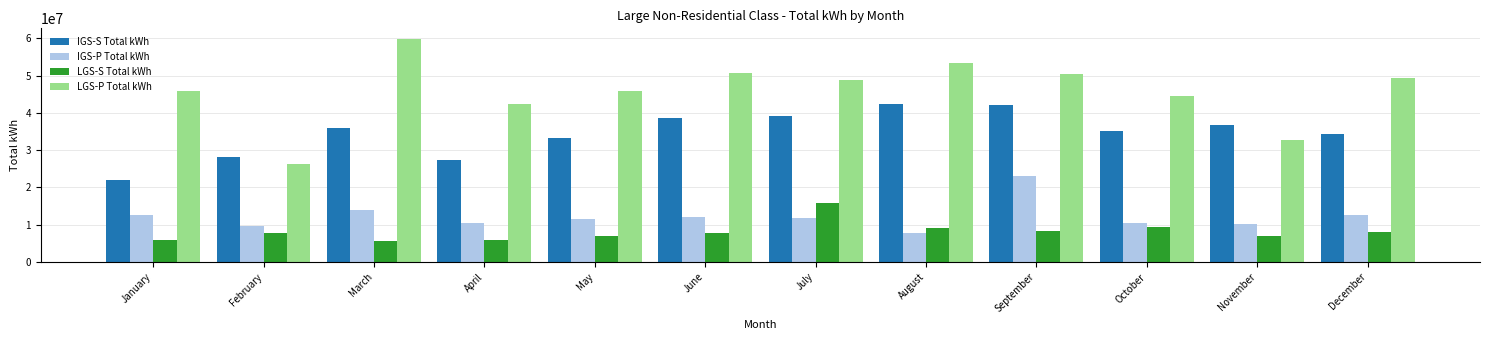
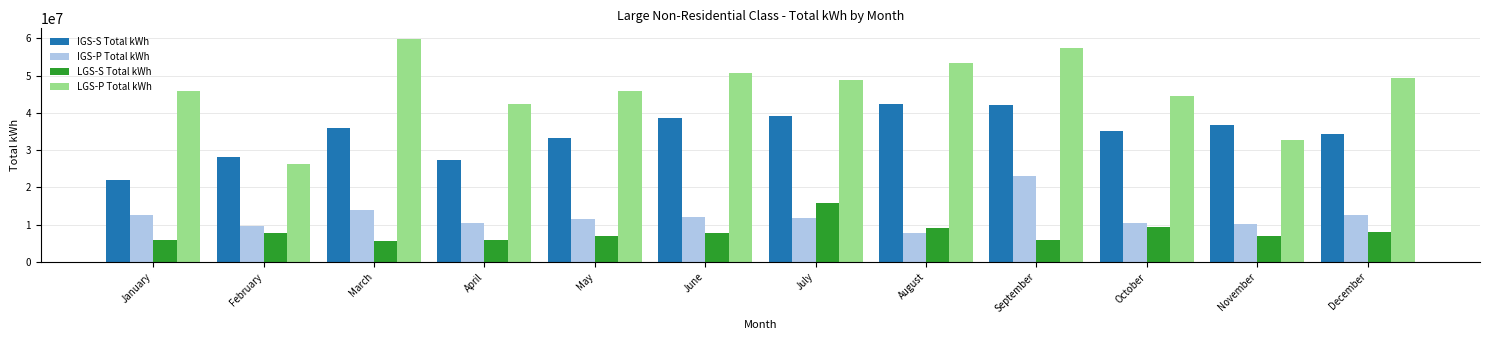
LGS-S Total kWh, September: 8000000 -> 6000000
LGS-P Total kWh, September: 50000000 -> 57000000
